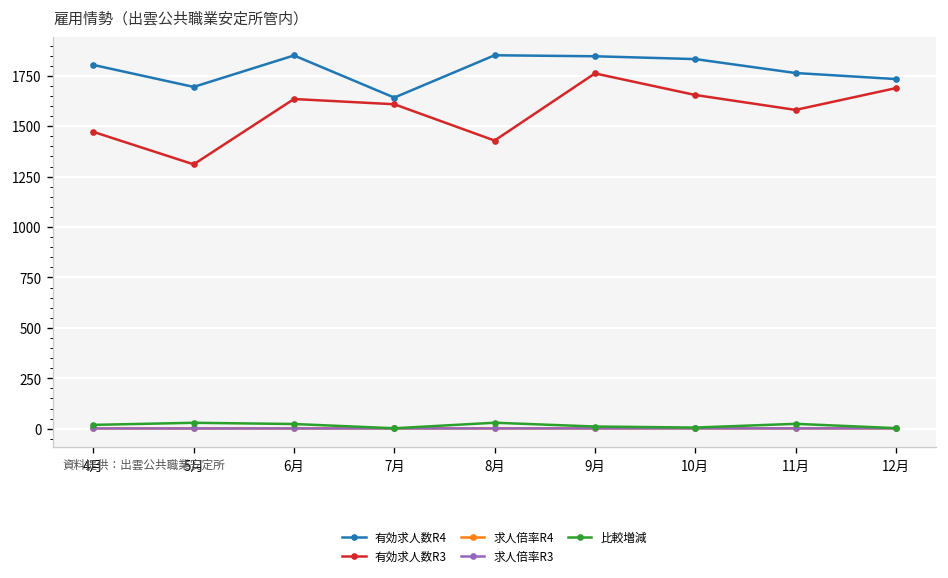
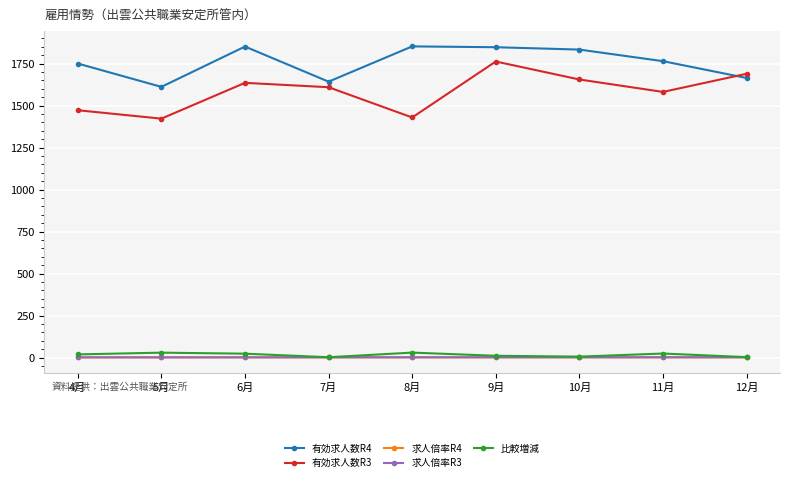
有効求人数R4, 4月: 1800 -> 1750
有効求人数R4, 5月: 1700 -> 1610
有効求人数R3, 5月: 1310 -> 1420
有効求人数R4, 12月: 1730 -> 1660
